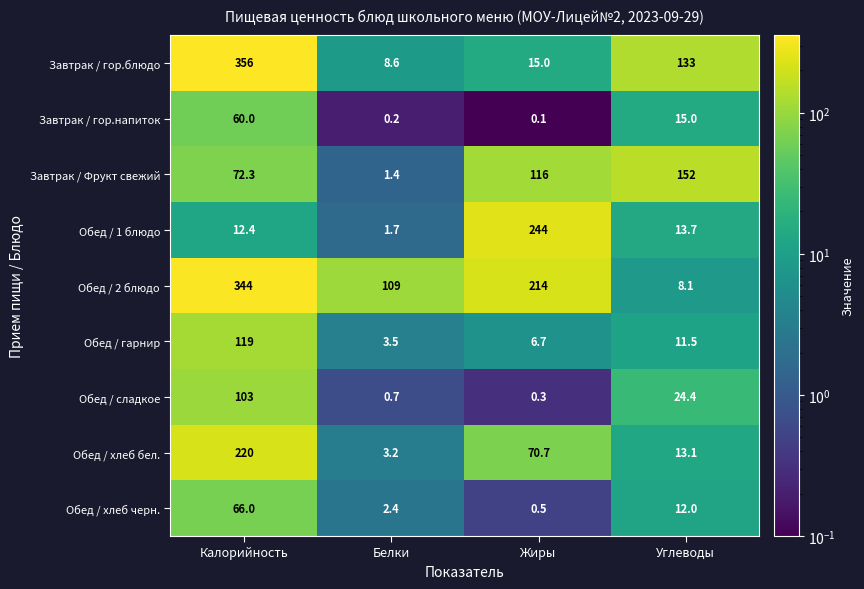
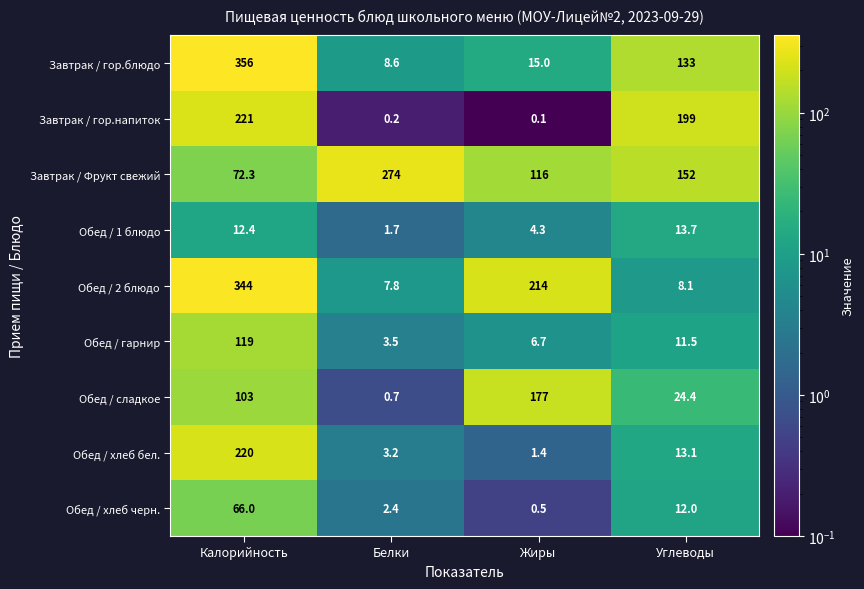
Завтрак / гор.напиток, Калорийность: 60.0 -> 221
Завтрак / гор.напиток, Углеводы: 15.0 -> 199
Завтрак / Фрукт свежий, Белки: 1.4 -> 274
Обед / 1 блюдо, Жиры: 244 -> 4.3
Обед / 2 блюдо, Белки: 109 -> 7.8
Обед / сладкое, Жиры: 0.3 -> 177
Обед / хлеб бел., Жиры: 70.7 -> 1.4
